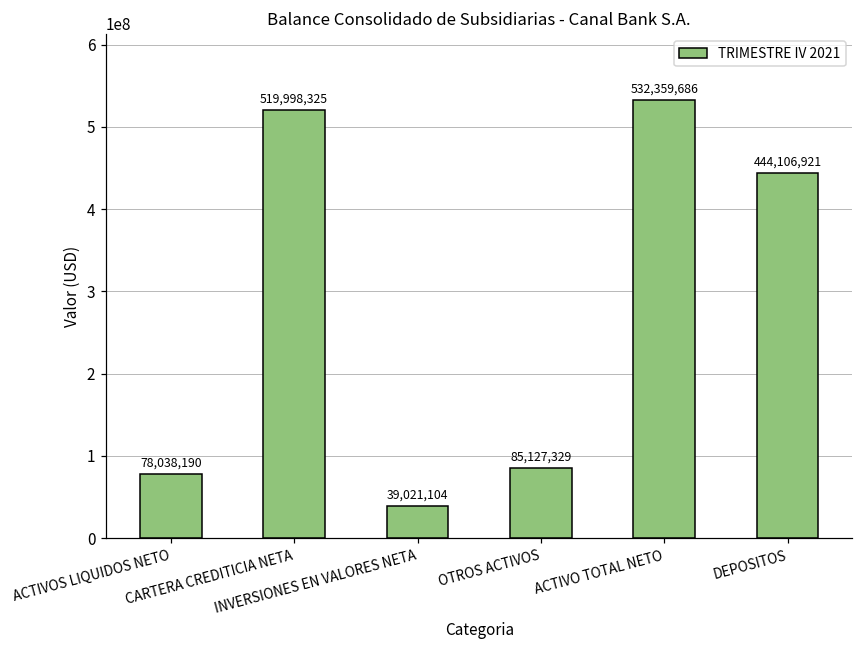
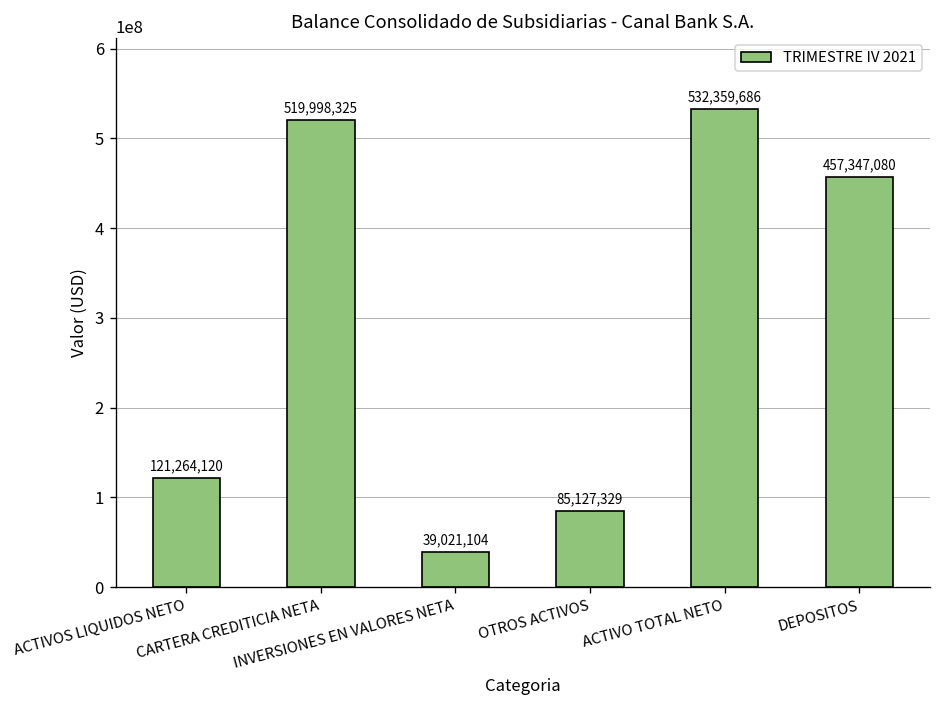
ACTIVOS LIQUIDOS NETO: 78,038,190 -> 121,264,120
DEPOSITOS: 444,106,921 -> 457,347,080
